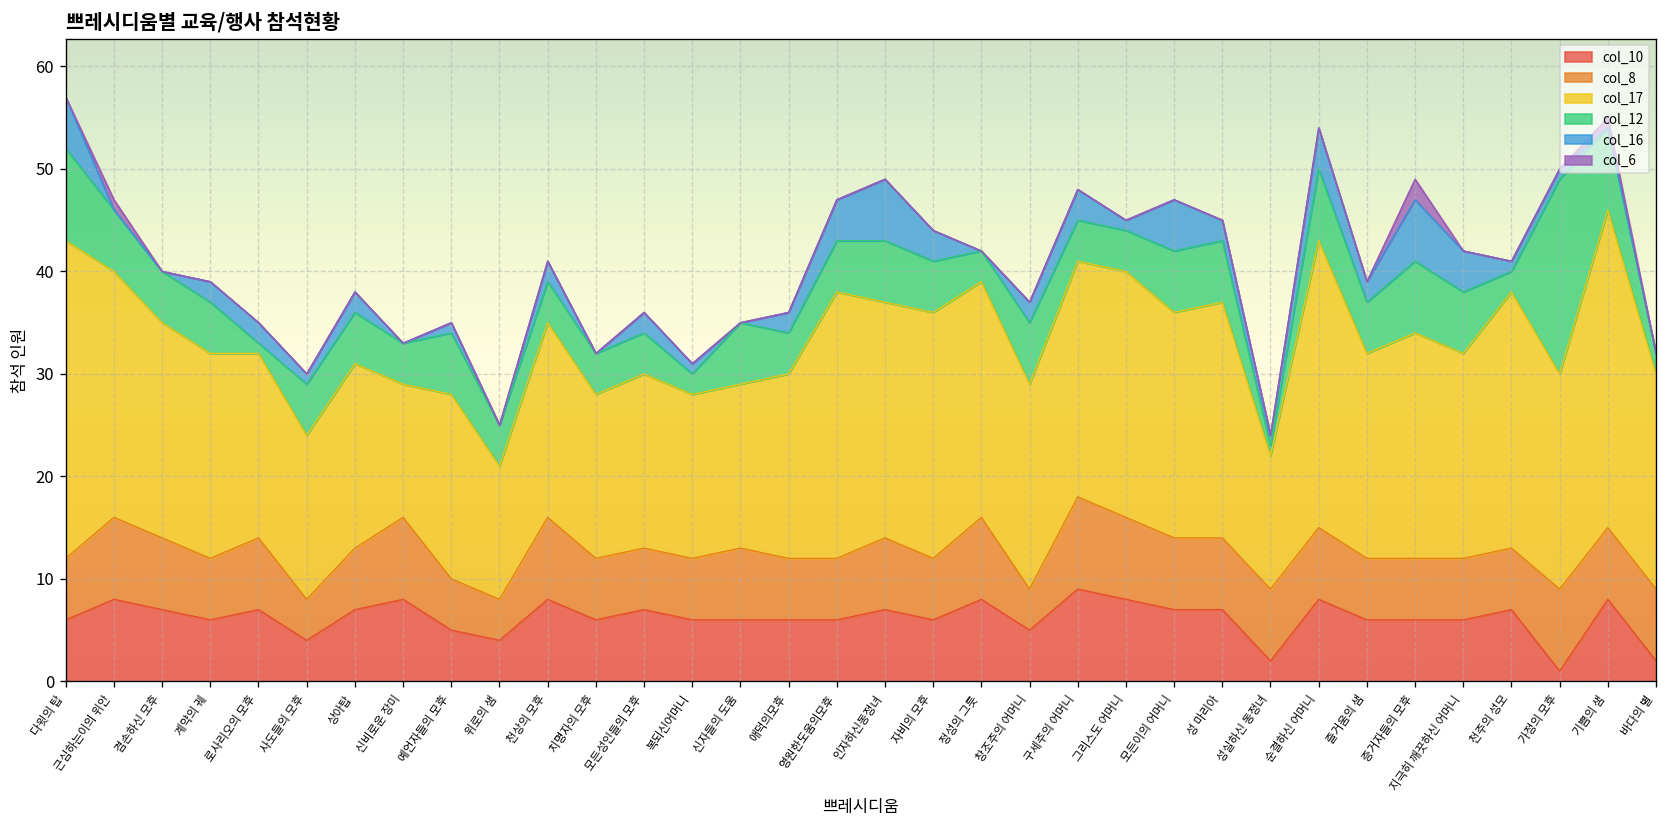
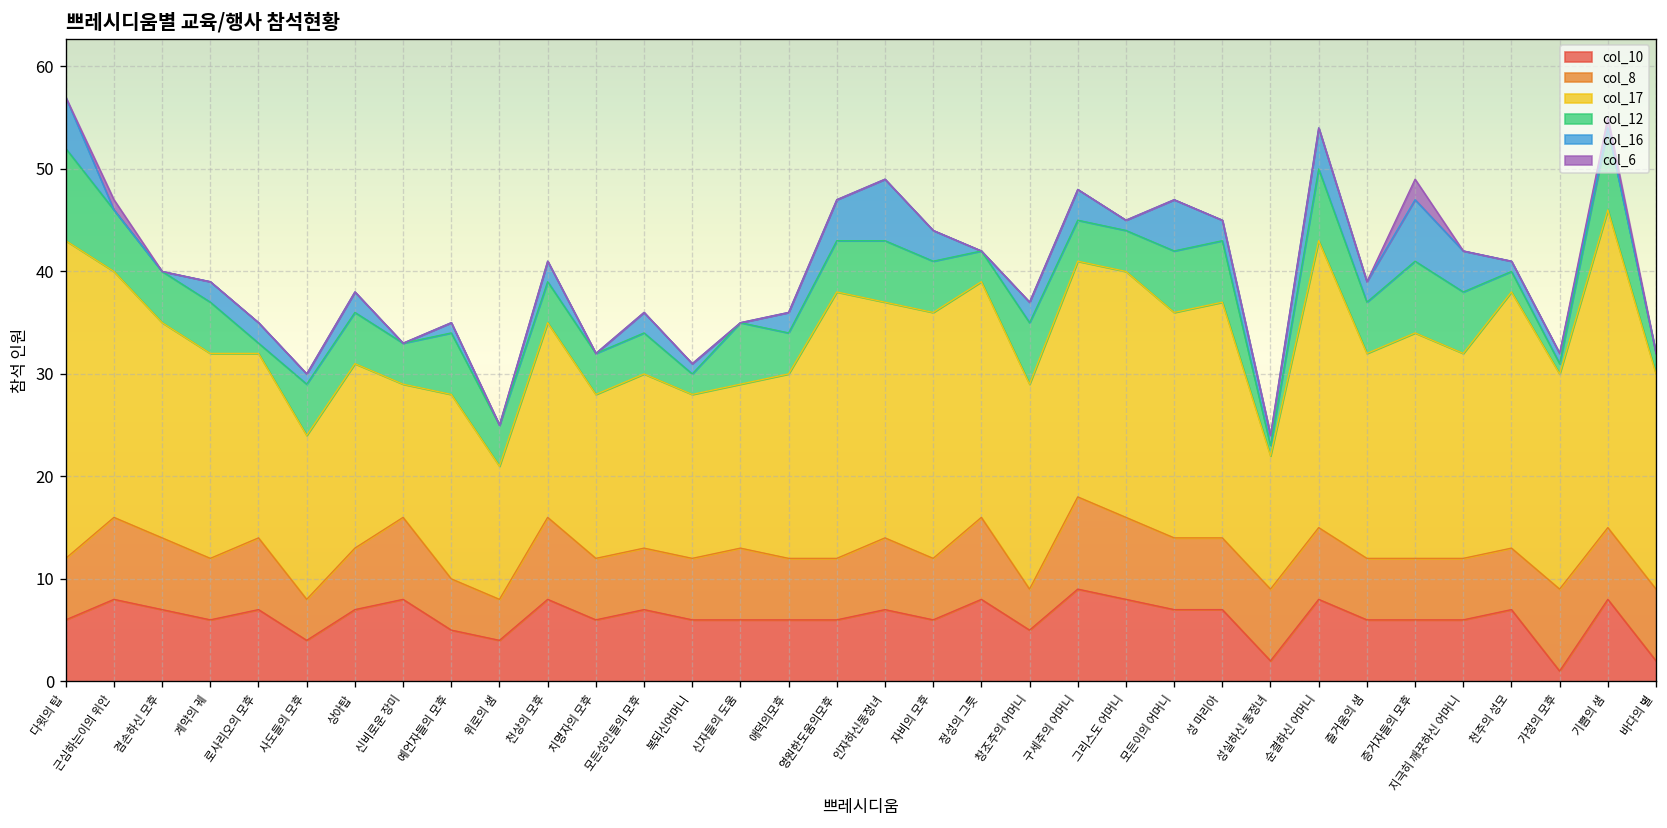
col_12, 가정의 모후: 19 -> 1
